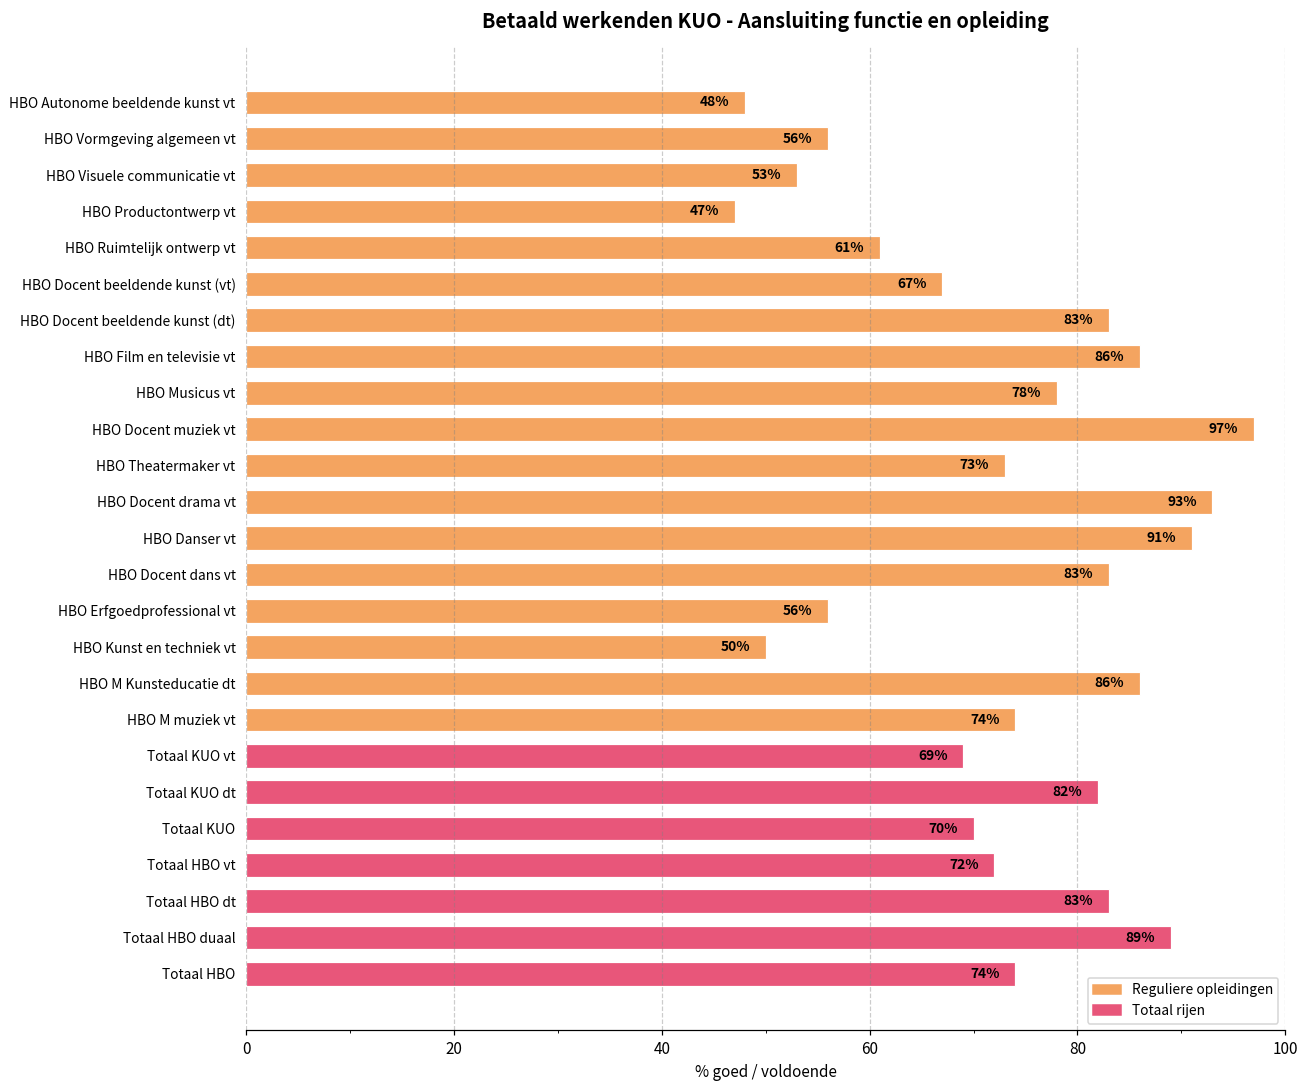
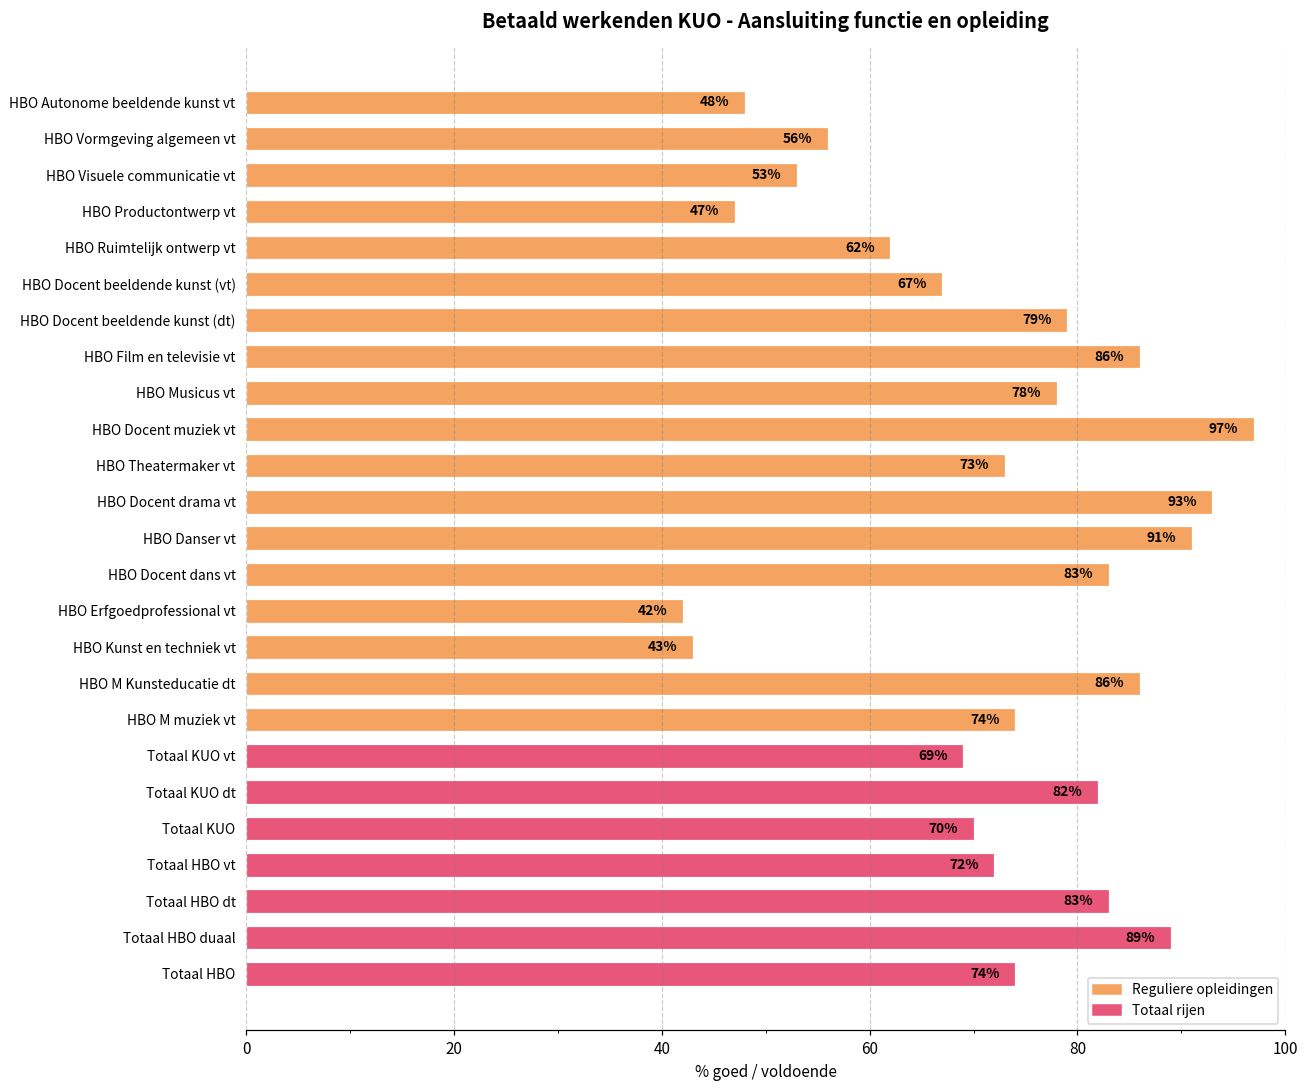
HBO Ruimtelijk ontwerp vt: 61% -> 62%
HBO Docent beeldende kunst (dt): 83% -> 79%
HBO Erfgoedprofessional vt: 56% -> 42%
HBO Kunst en techniek vt: 50% -> 43%
